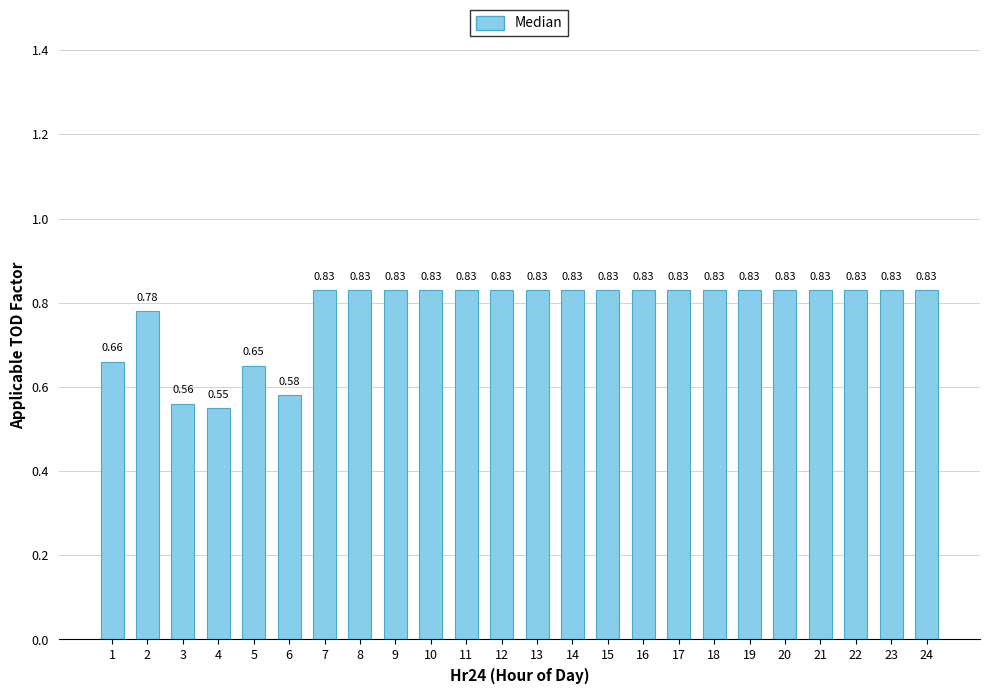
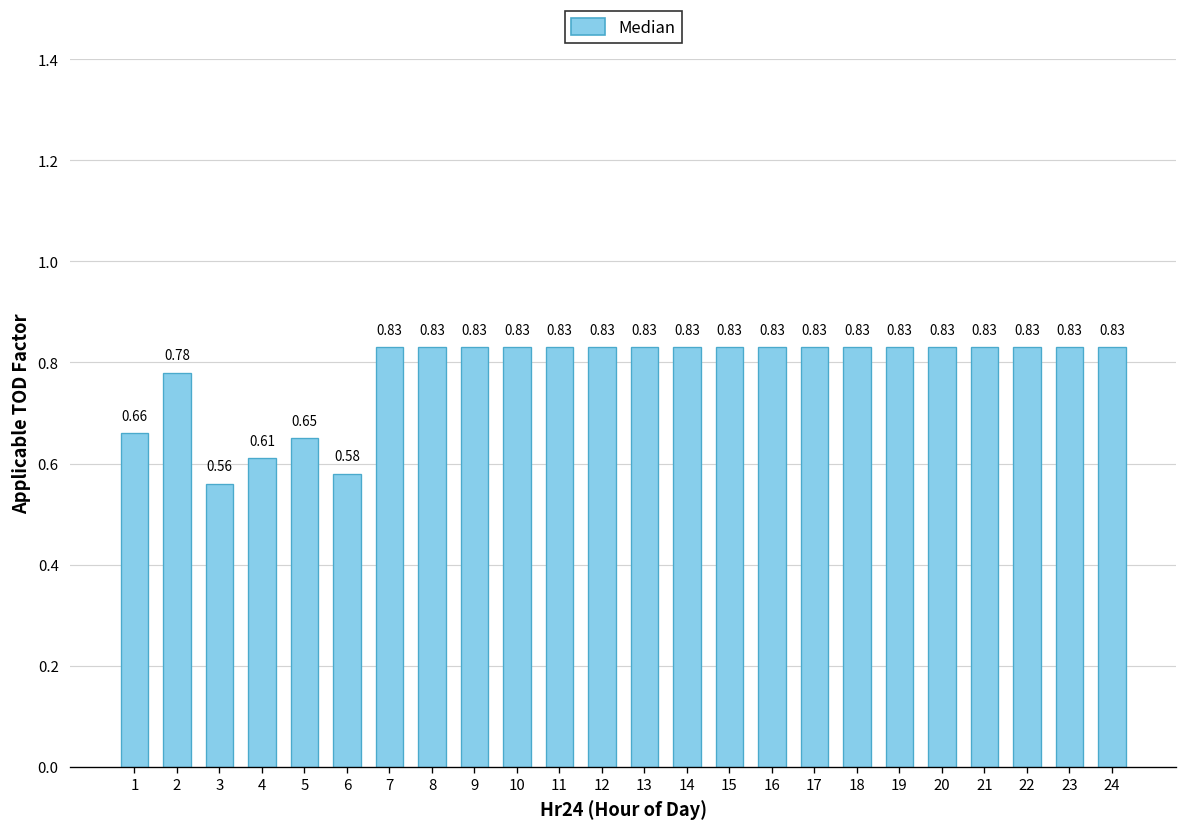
4: 0.55 -> 0.61
